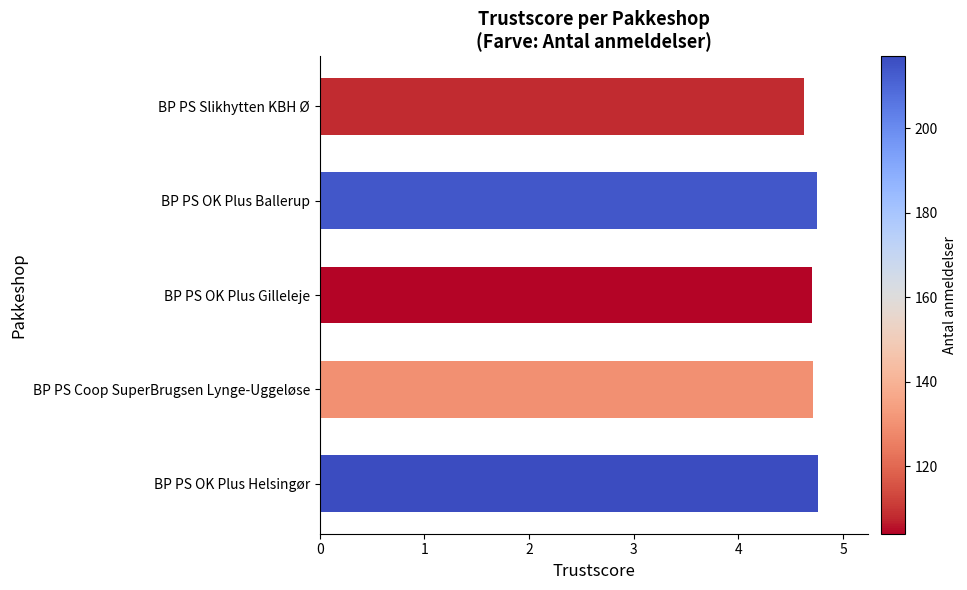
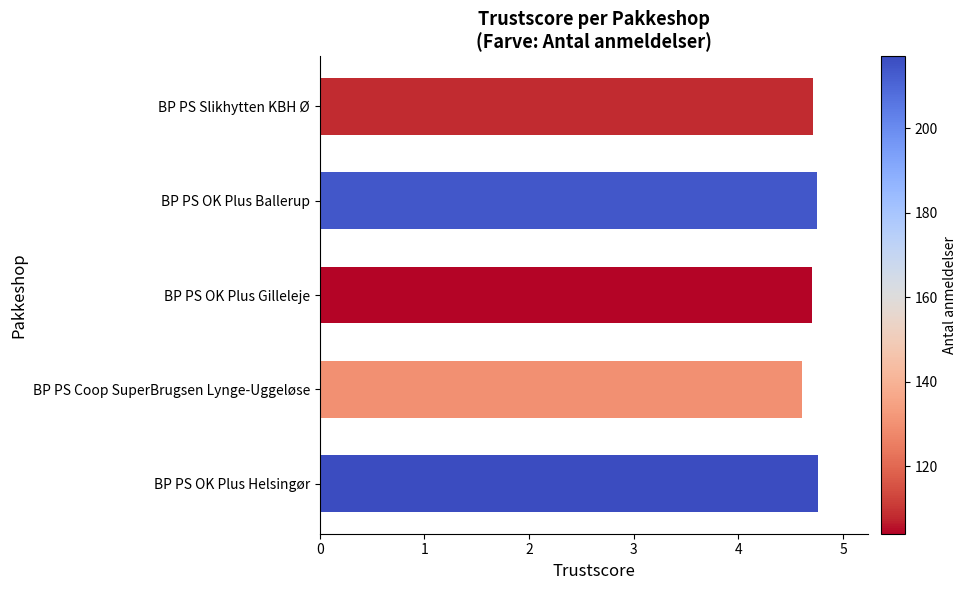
BP PS Slikhytten KBH Ø: 4.63 -> 4.71
BP PS Coop SuperBrugsen Lynge-Uggeløse: 4.71 -> 4.61
